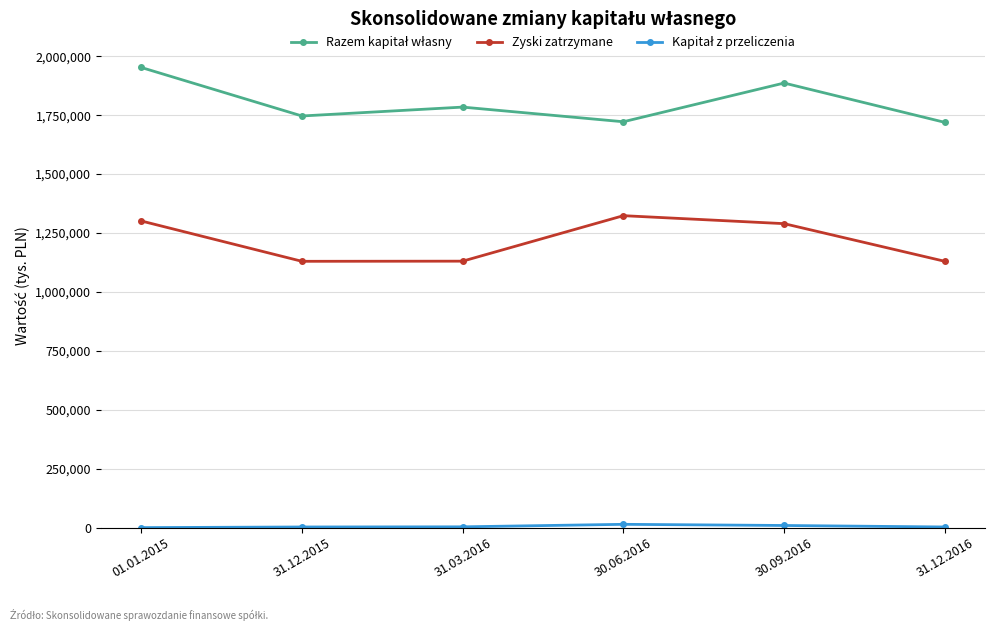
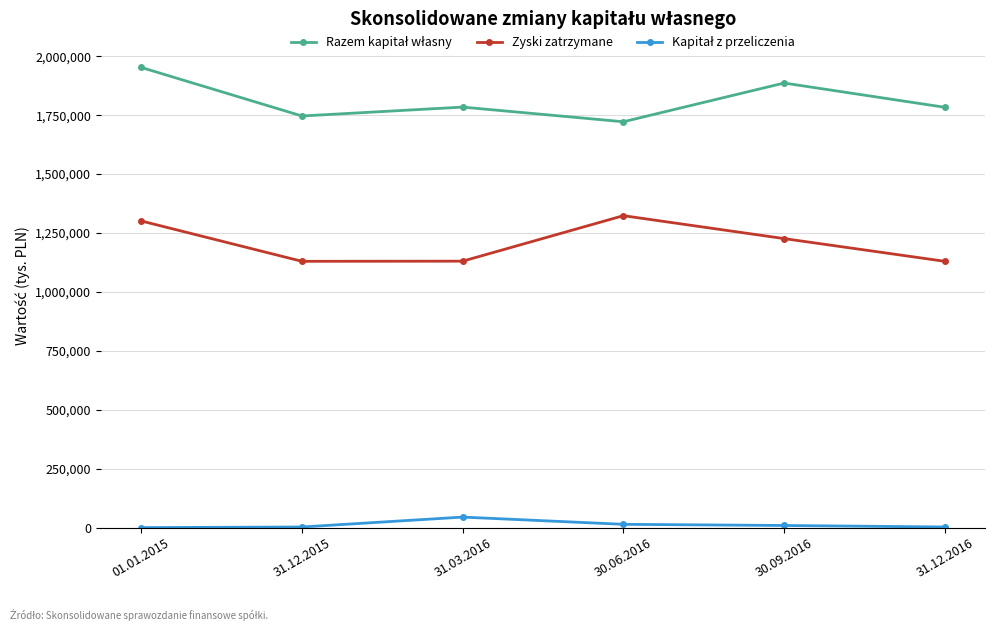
Kapitał z przeliczenia, 31.03.2016: 0 -> 40,000
Zyski zatrzymane, 30.09.2016: 1,290,000 -> 1,230,000
Razem kapitał własny, 31.12.2016: 1,720,000 -> 1,780,000
